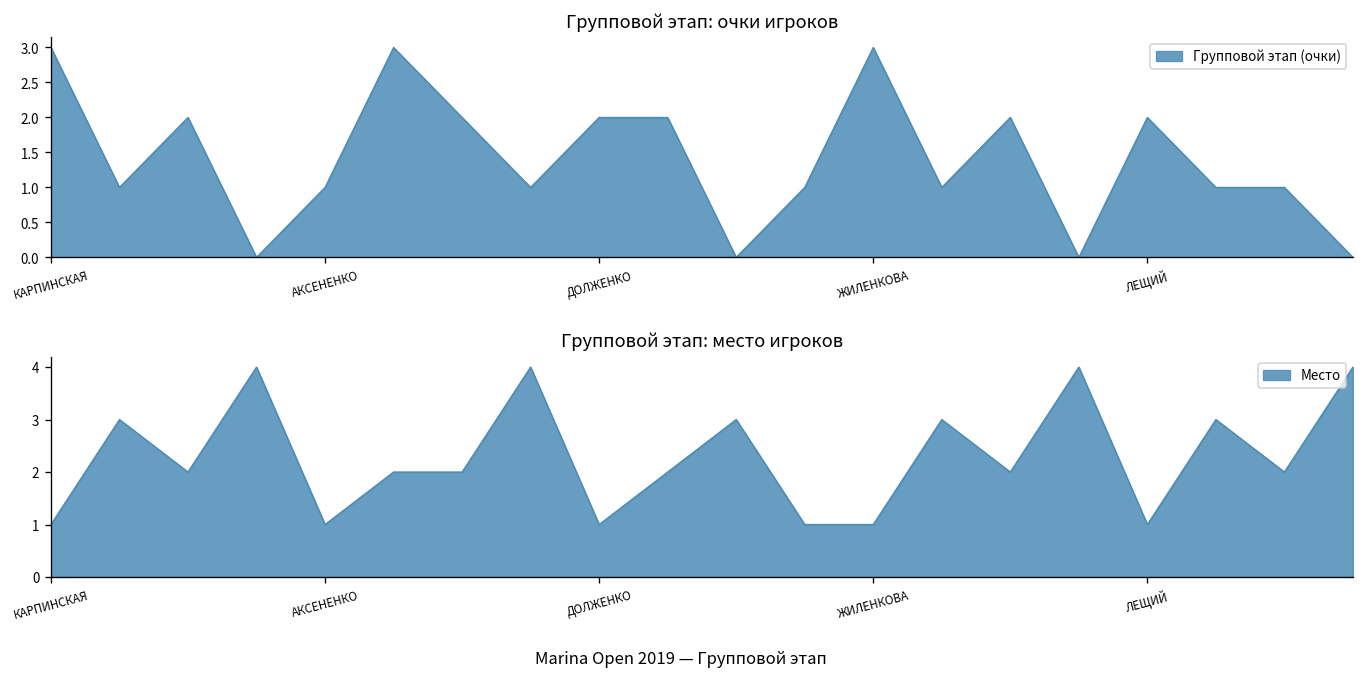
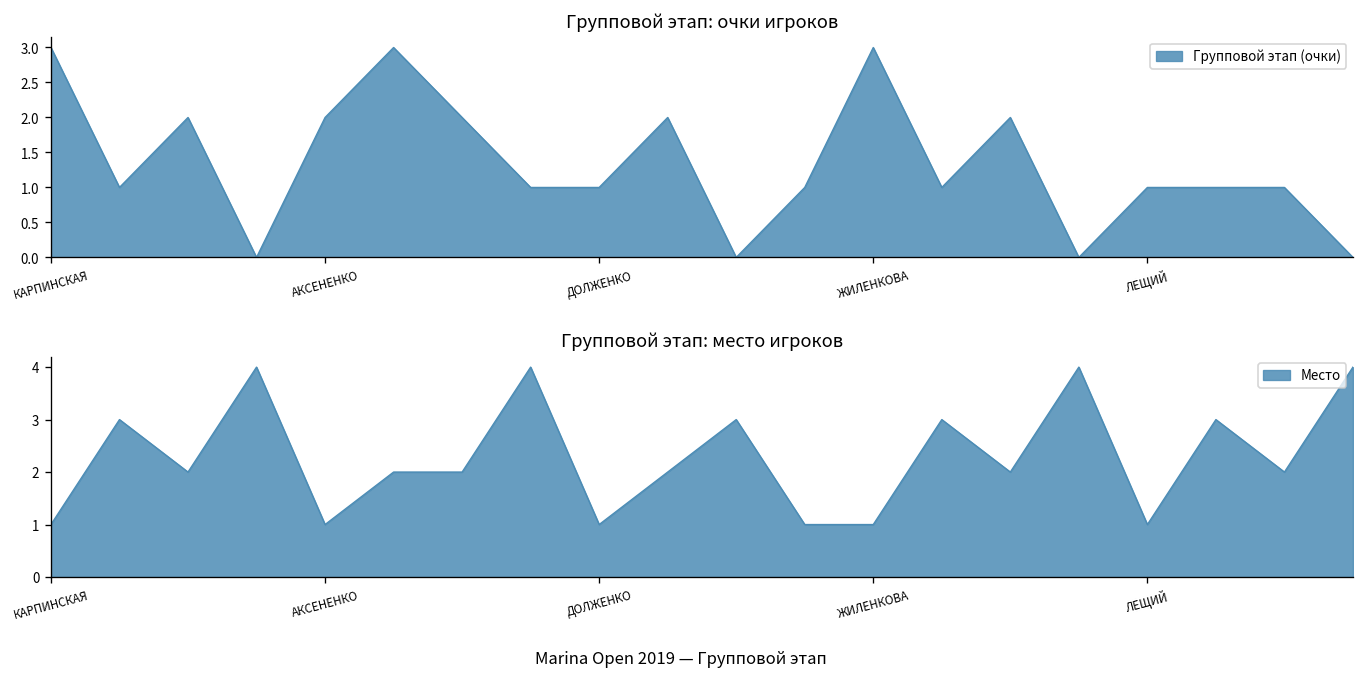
Групповой этап: очки игроков, АКСЕНЕНКО: 1 -> 2
Групповой этап: очки игроков, ДОЛЖЕНКО: 2 -> 1
Групповой этап: очки игроков, ЛЕЩИЙ: 2 -> 1
